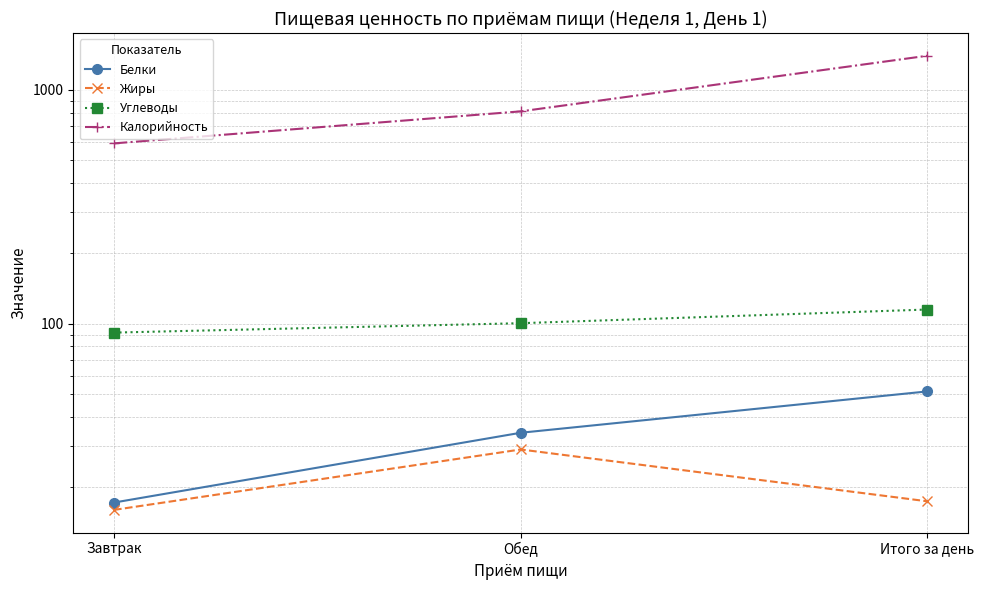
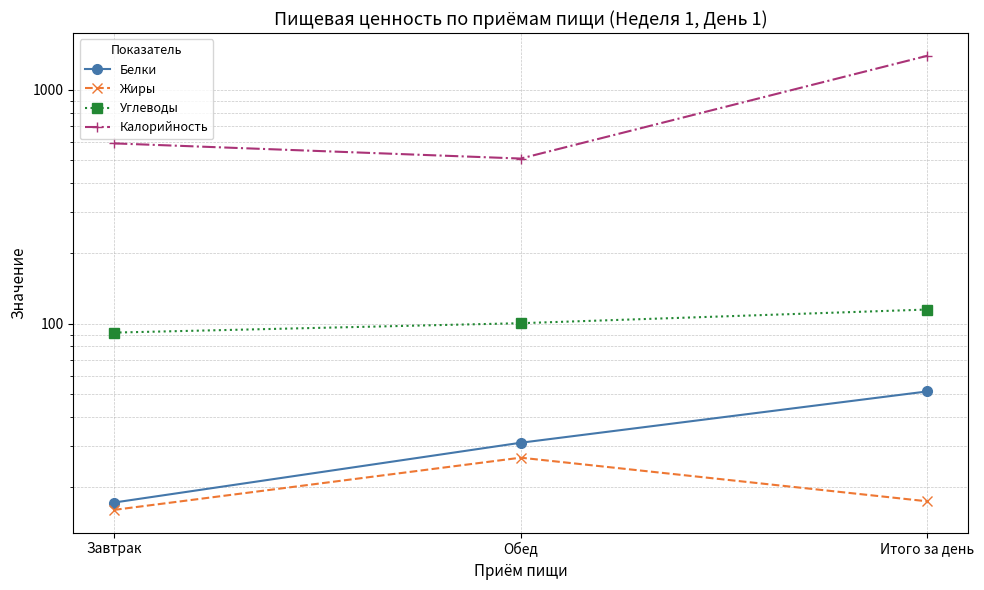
Белки, Обед: 34 -> 31
Жиры, Обед: 29 -> 27
Калорийность, Обед: 810 -> 510
